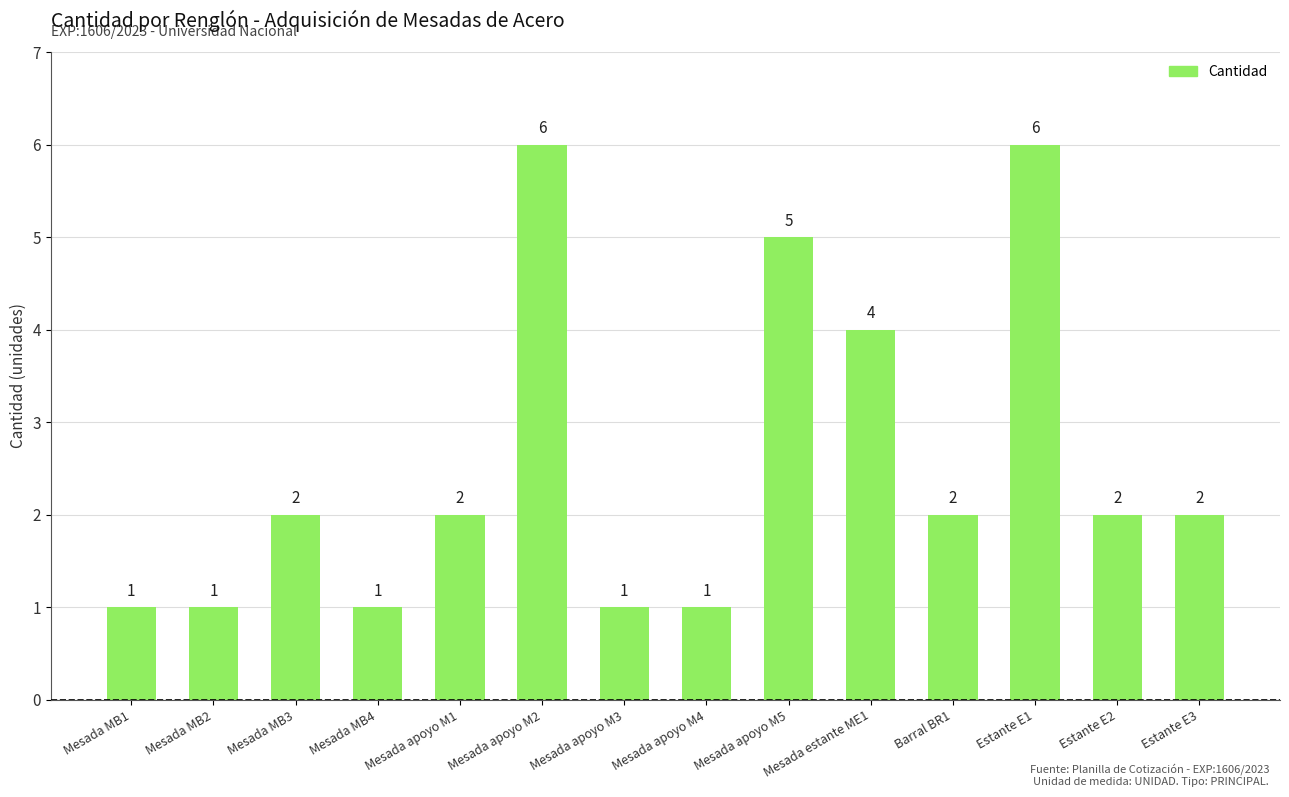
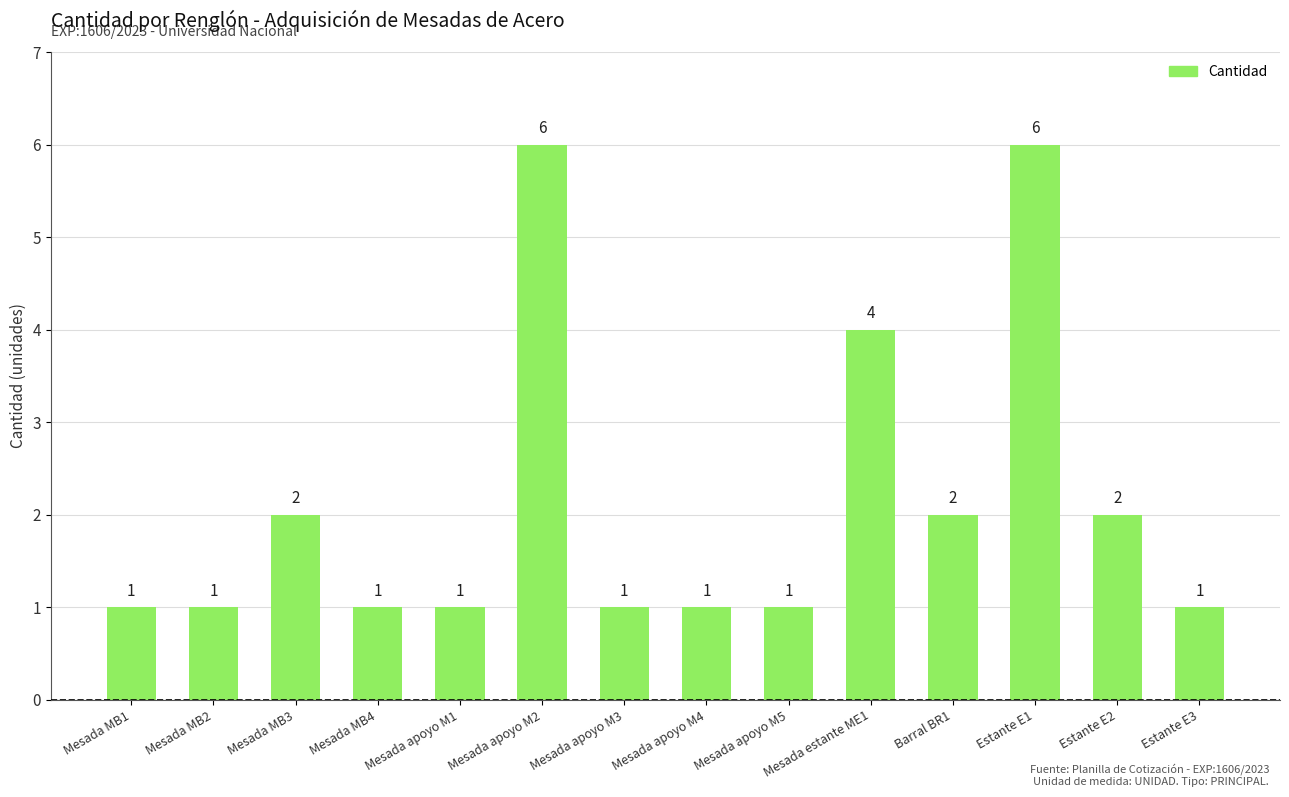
Mesada apoyo M1: 2 -> 1
Mesada apoyo M5: 5 -> 1
Estante E3: 2 -> 1
